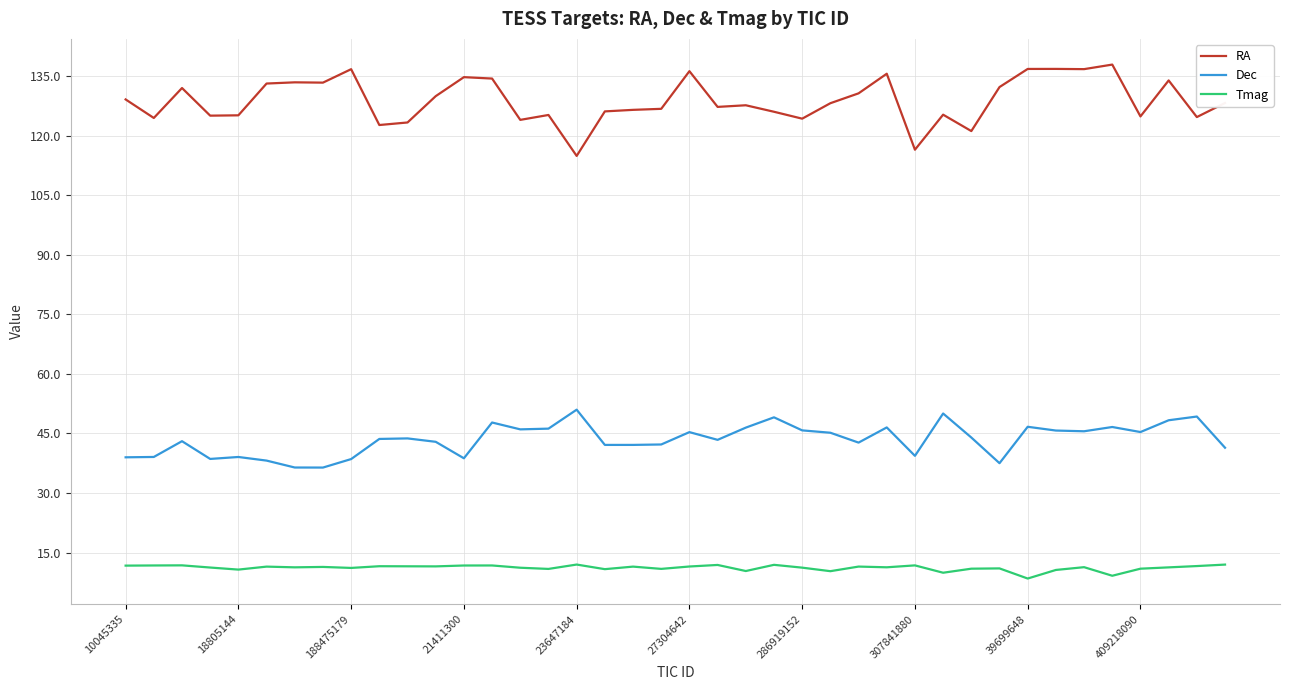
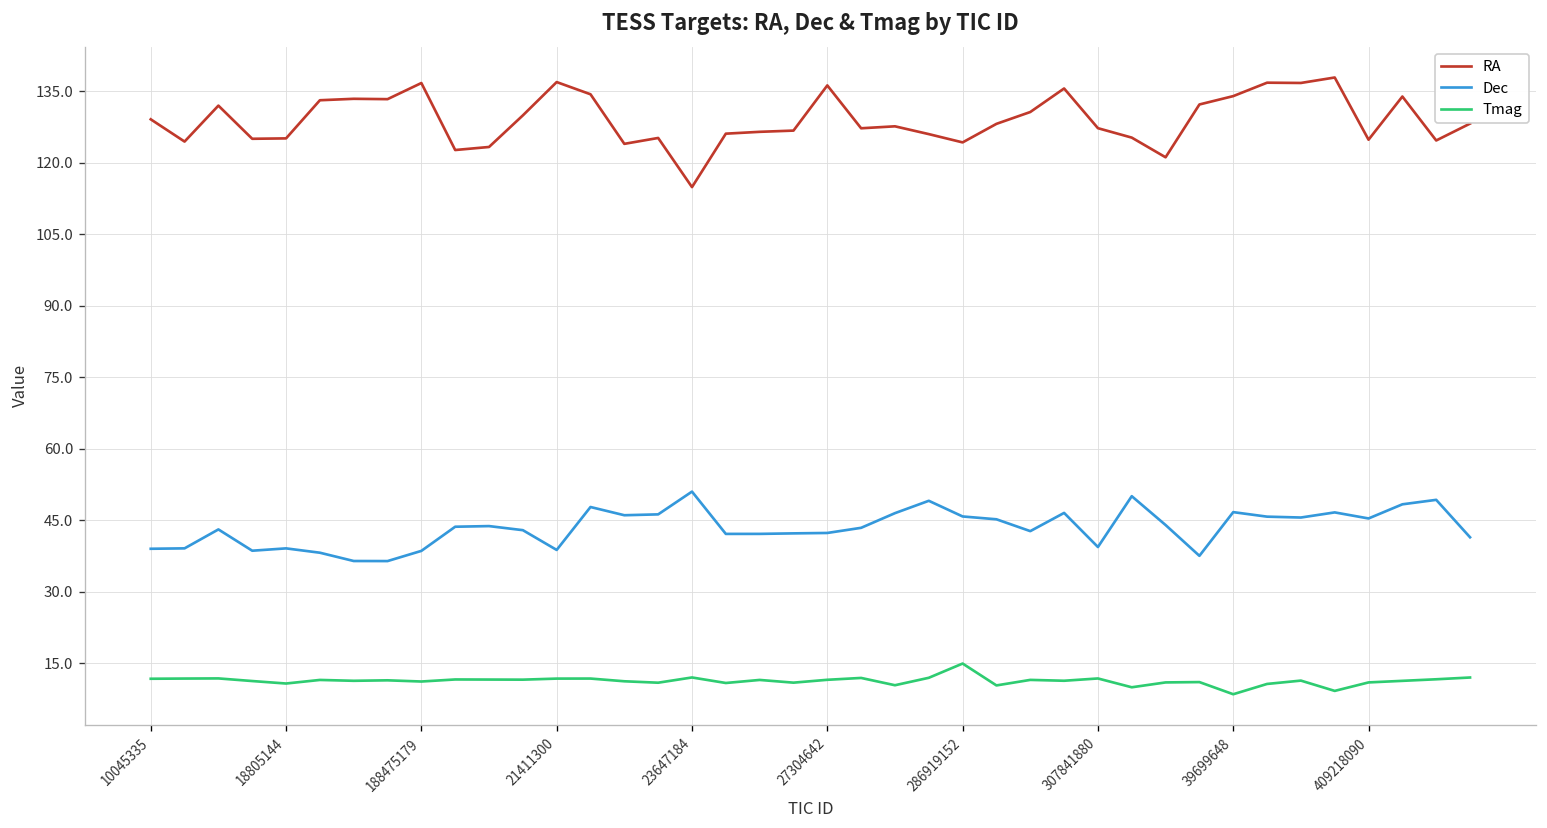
RA, 21411300: 135 -> 137
Dec, 27304642: 45 -> 42
Tmag, 286919152: 11 -> 15
RA, 307841880: 116 -> 127
RA, 39699648: 137 -> 134
